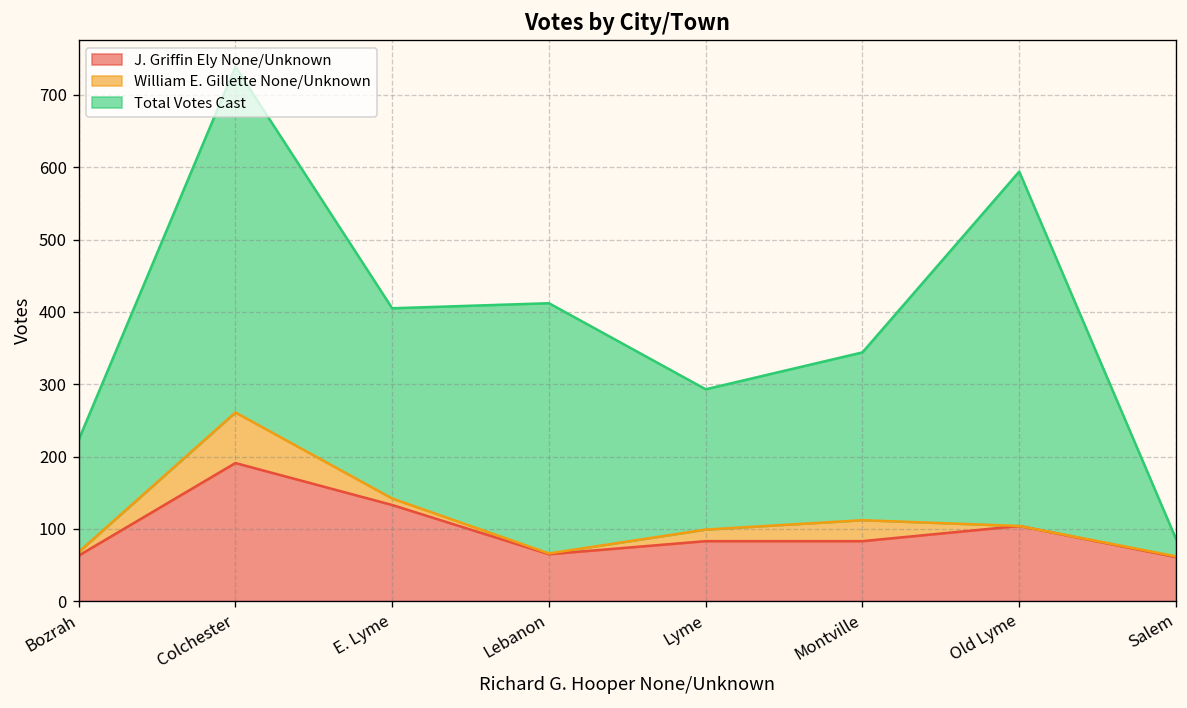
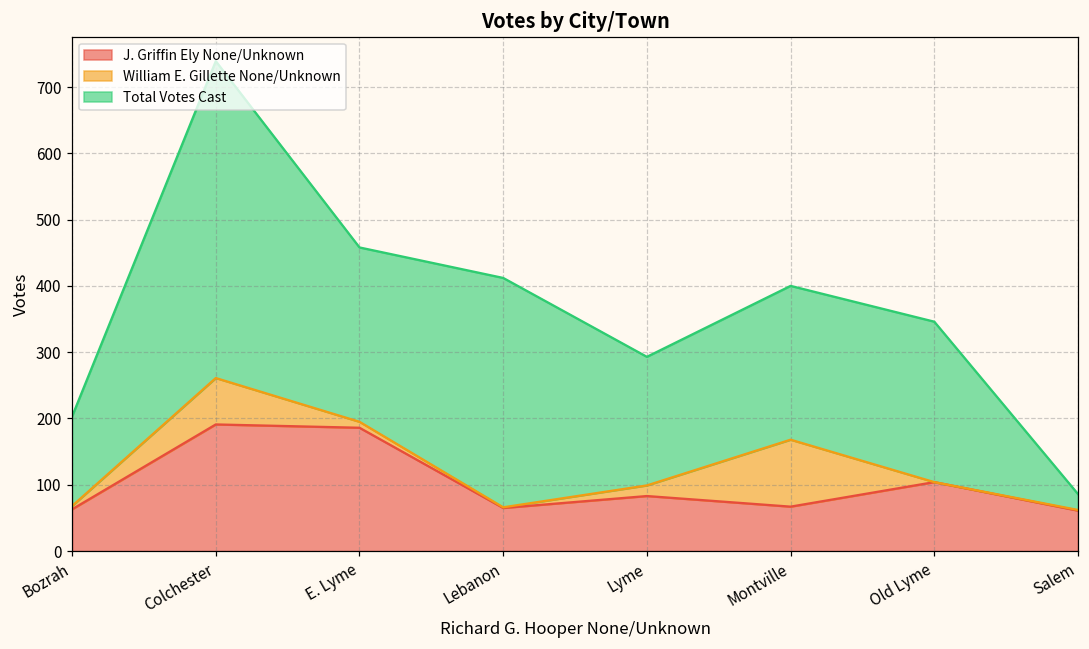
Total Votes Cast, Bozrah: 160 -> 140
J. Griffin Ely None/Unknown, E. Lyme: 130 -> 190
J. Griffin Ely None/Unknown, Montville: 80 -> 70
William E. Gillette None/Unknown, Montville: 30 -> 100
Total Votes Cast, Old Lyme: 490 -> 240
